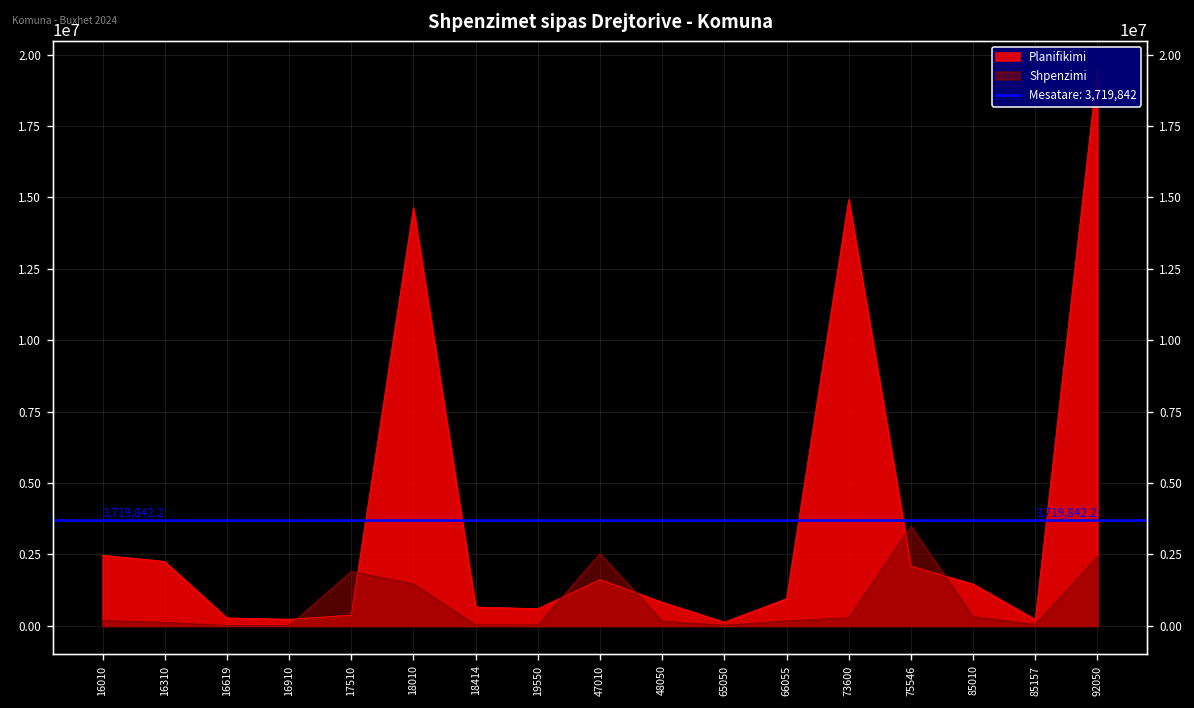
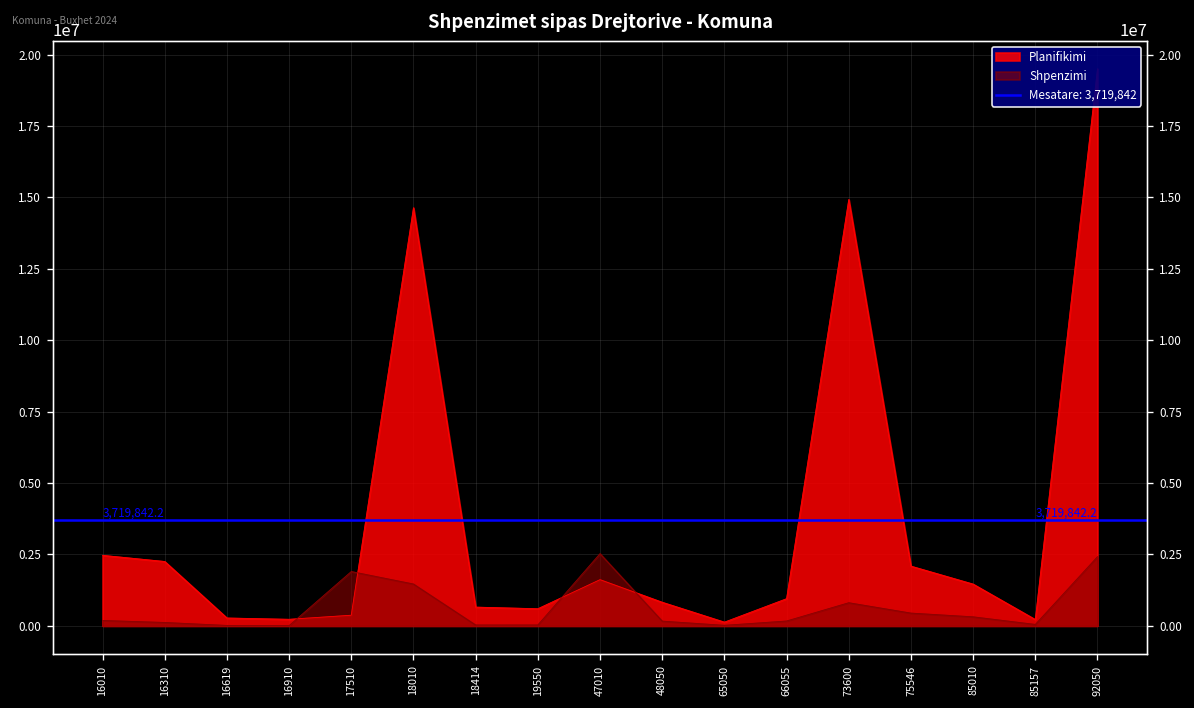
Shpenzimi, 73600: 300000 -> 800000
Shpenzimi, 75546: 3500000 -> 400000
